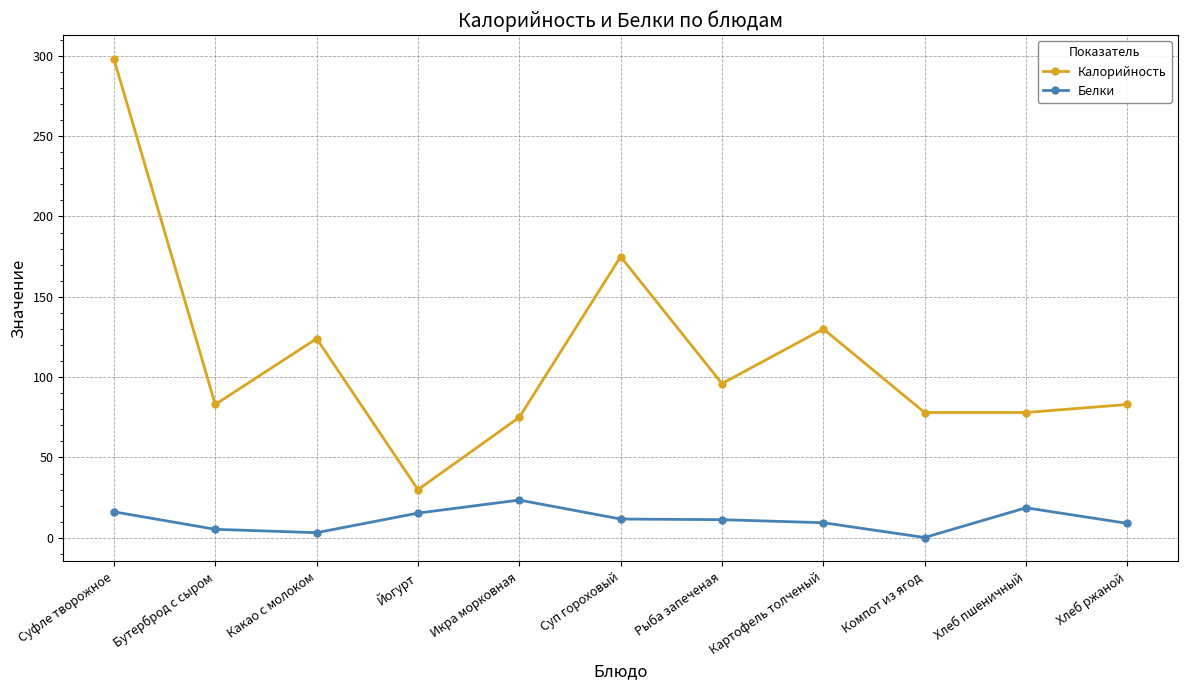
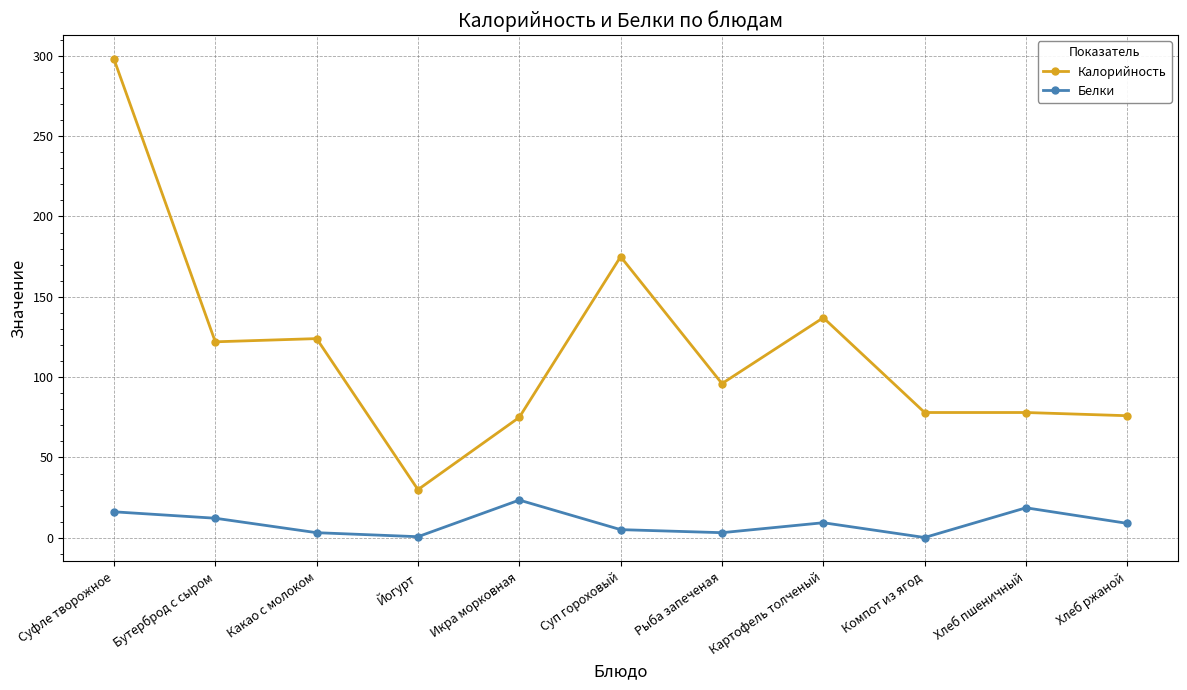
Калорийность, Бутерброд с сыром: 83 -> 122
Белки, Бутерброд с сыром: 5 -> 12
Белки, Йогурт: 15 -> 1
Белки, Суп гороховый: 12 -> 5
Белки, Рыба запеченая: 11 -> 3
Калорийность, Картофель толченый: 130 -> 137
Калорийность, Хлеб ржаной: 83 -> 76
